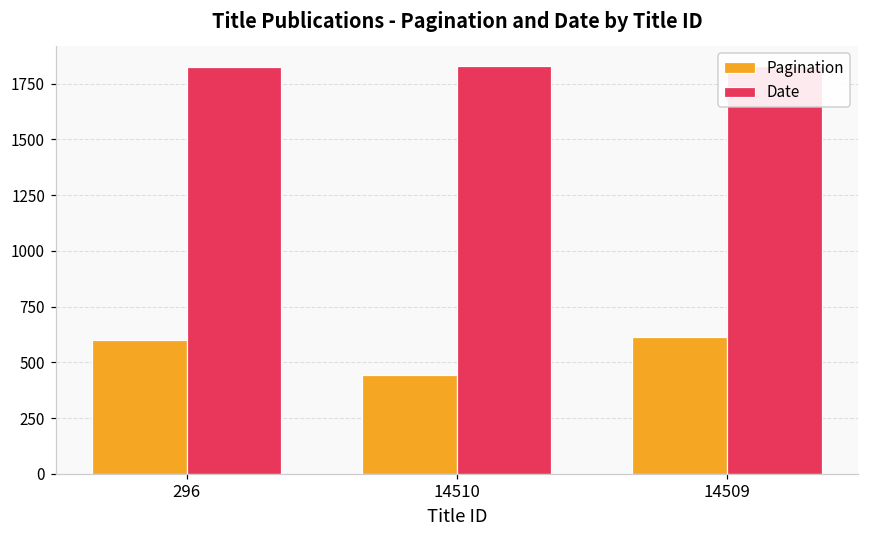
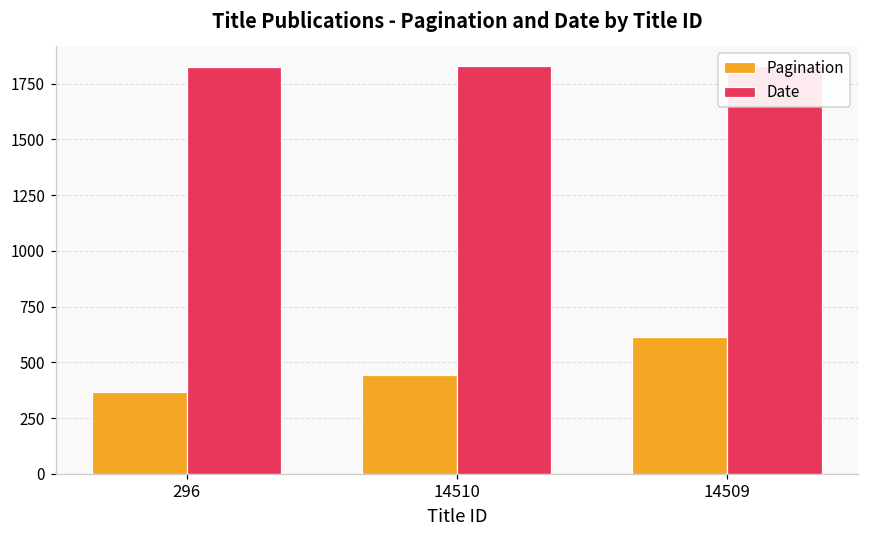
Pagination, 296: 600 -> 370
